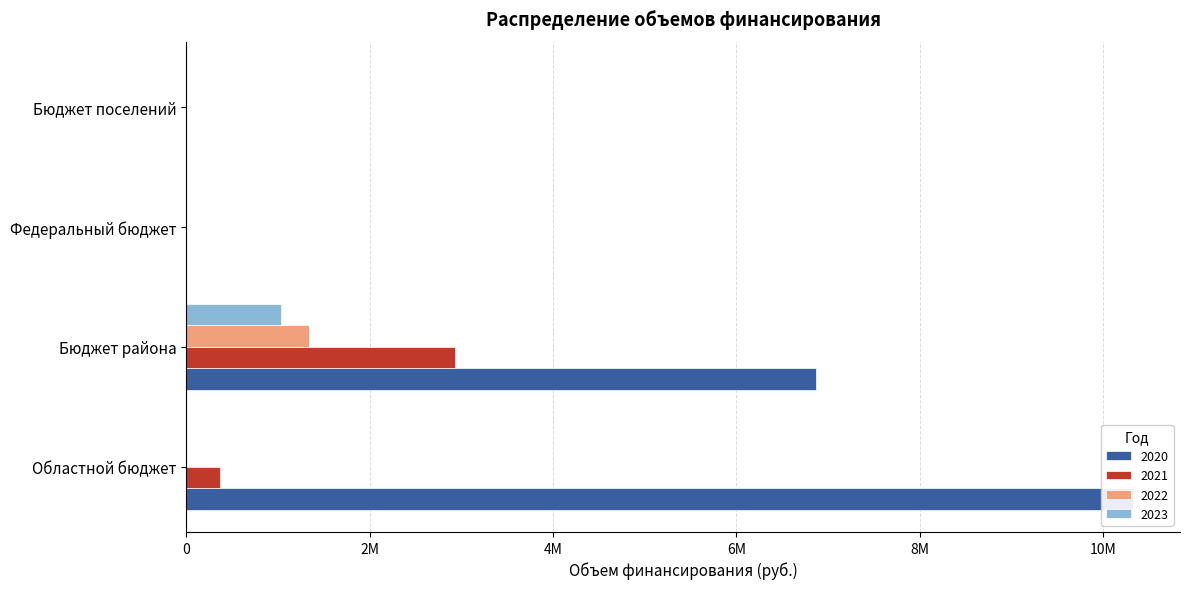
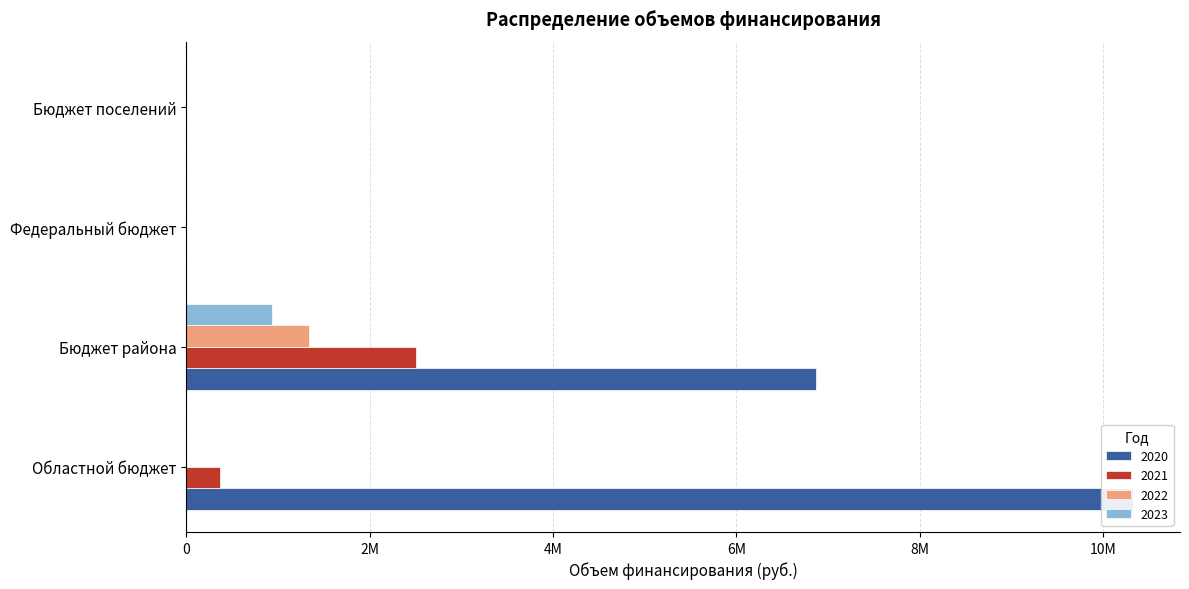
2023, Бюджет района: 1000000 -> 900000
2021, Бюджет района: 2900000 -> 2500000
